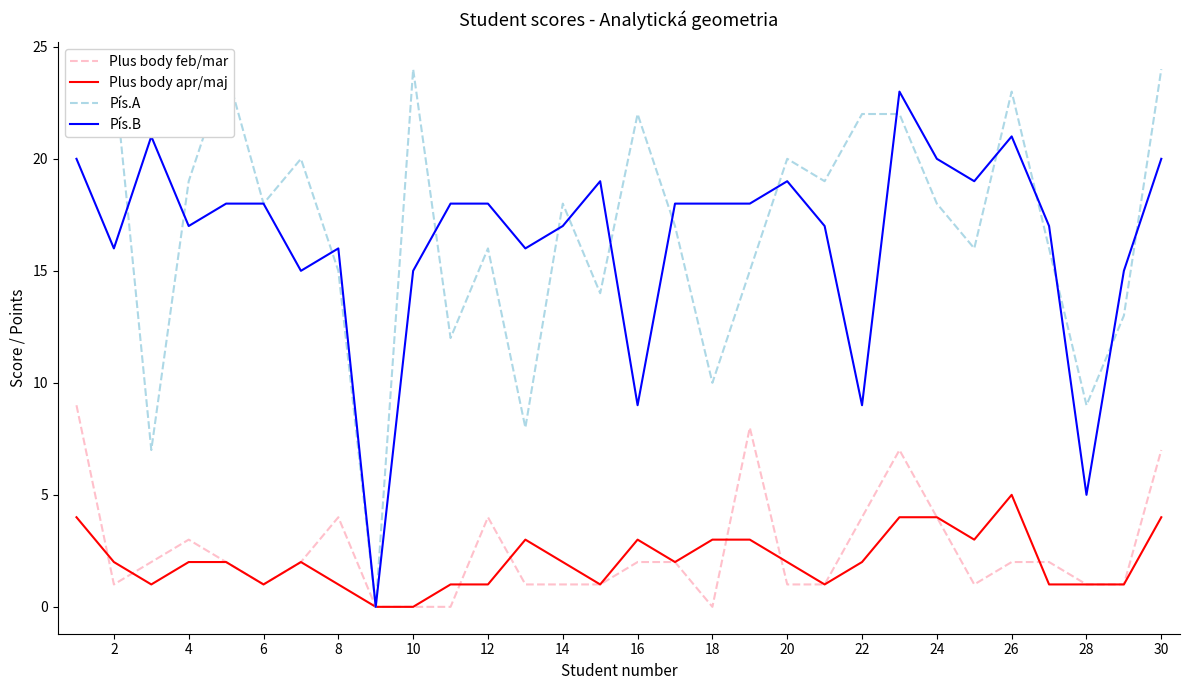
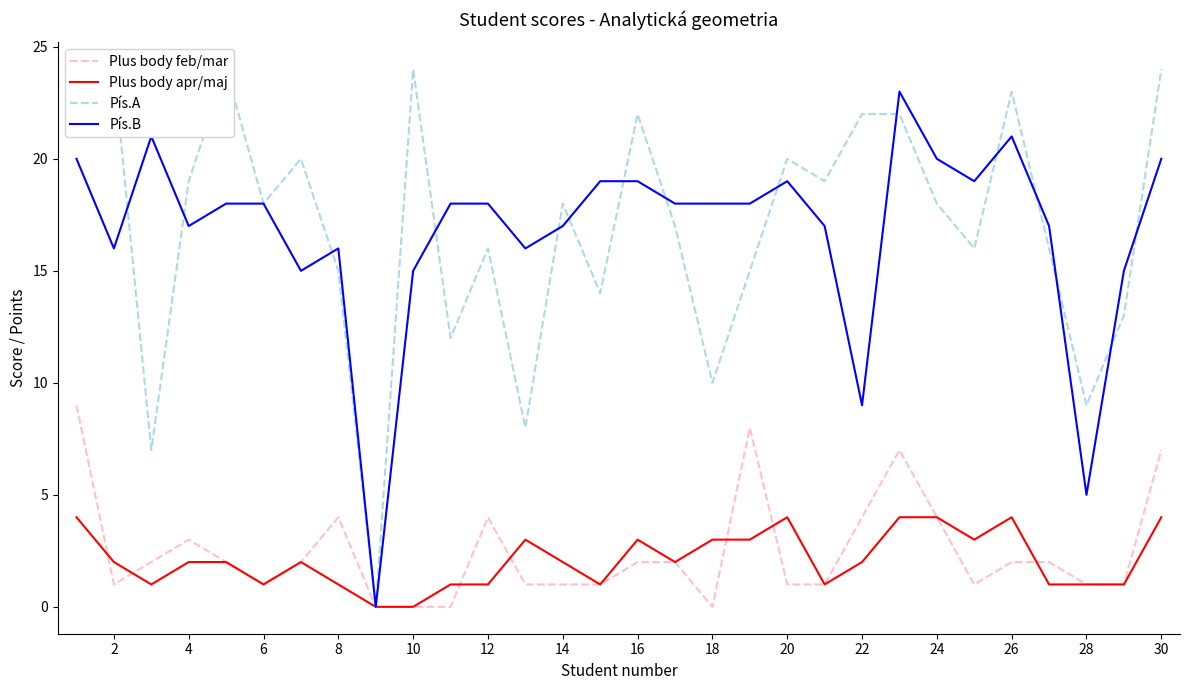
Pís.B, 16: 9 -> 19
Plus body apr/maj, 20: 2 -> 4
Plus body apr/maj, 26: 5 -> 4
